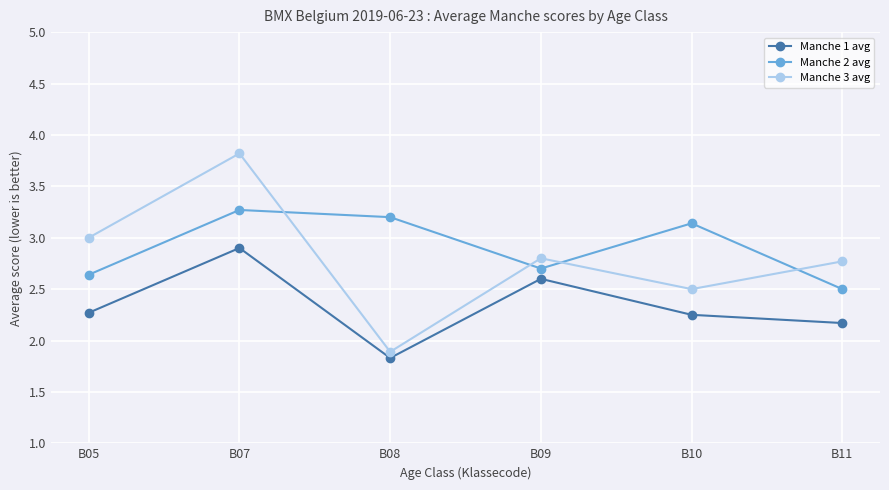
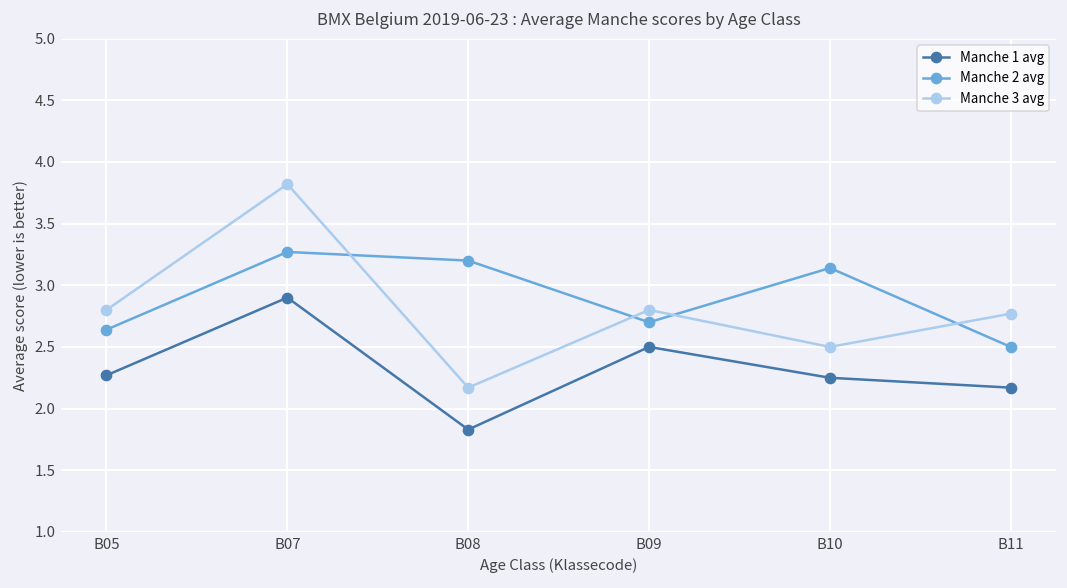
Manche 3 avg, B05: 3.0 -> 2.8
Manche 3 avg, B08: 1.89 -> 2.17
Manche 1 avg, B09: 2.6 -> 2.5
